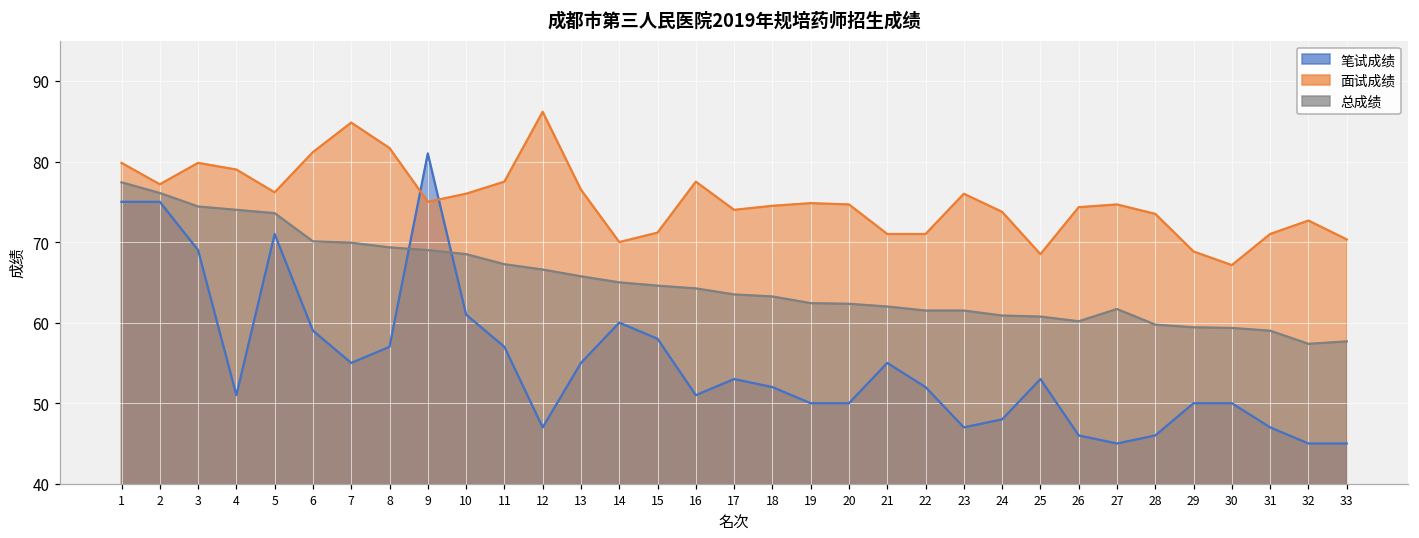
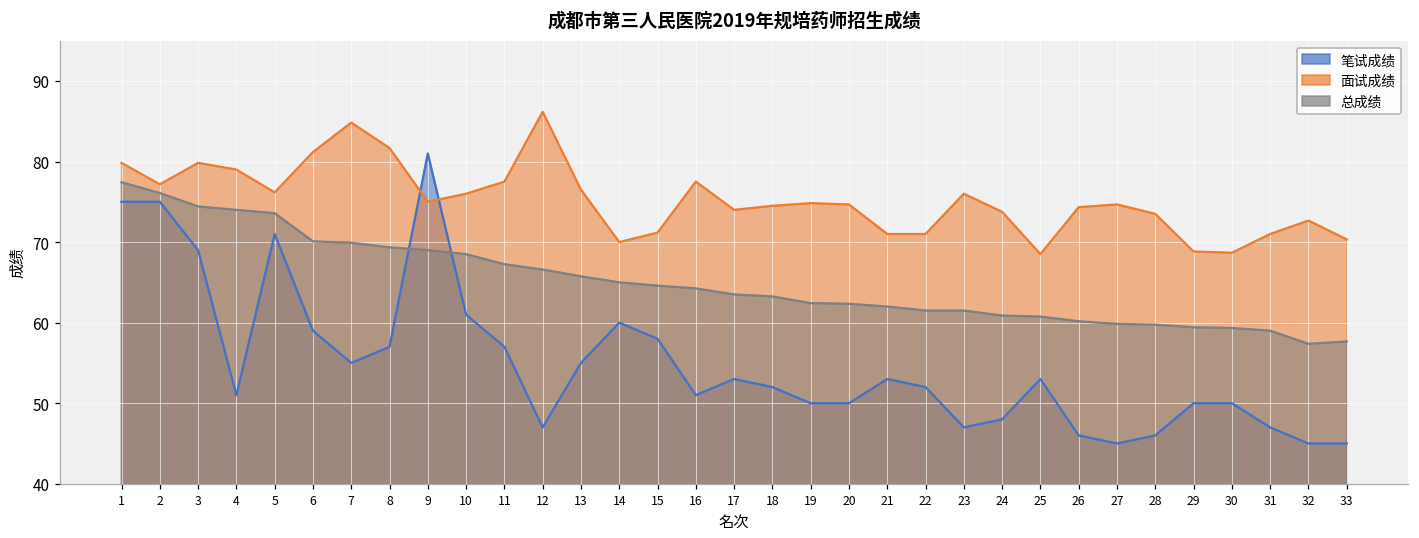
笔试成绩, 21: 55 -> 53
总成绩, 27: 62 -> 60
面试成绩, 30: 67 -> 69
